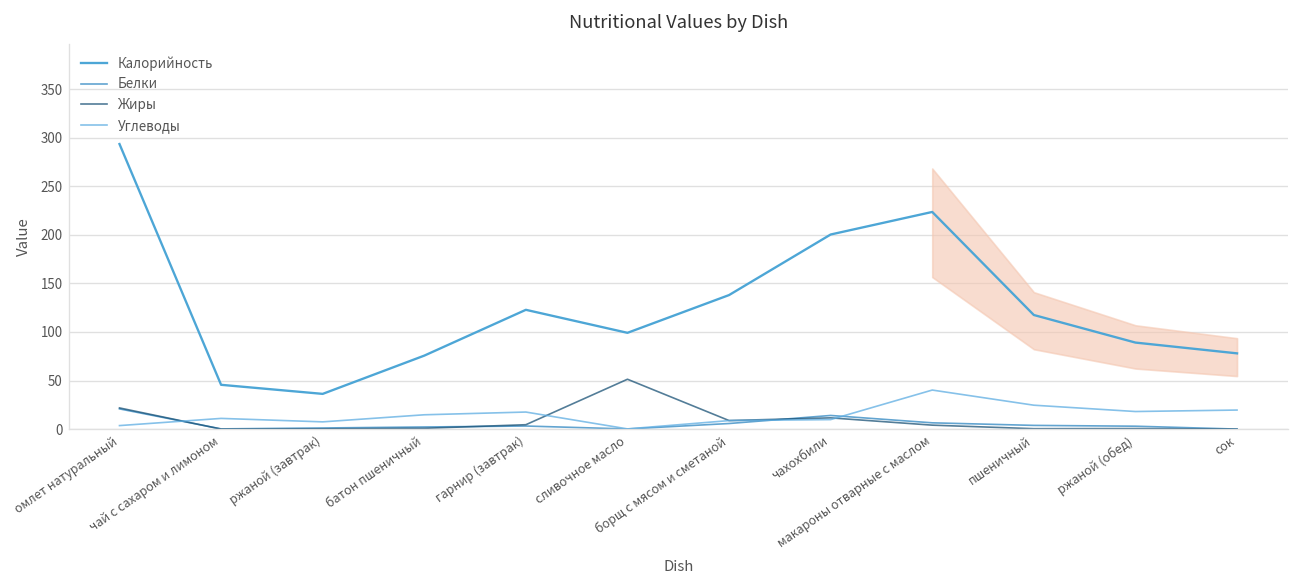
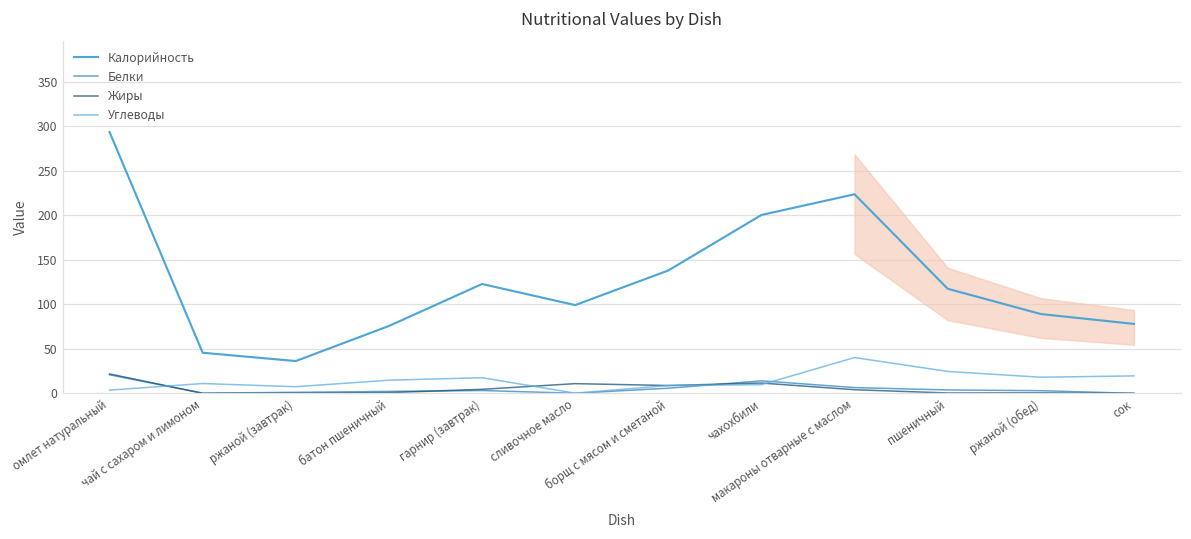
Жиры, сливочное масло: 50 -> 10
